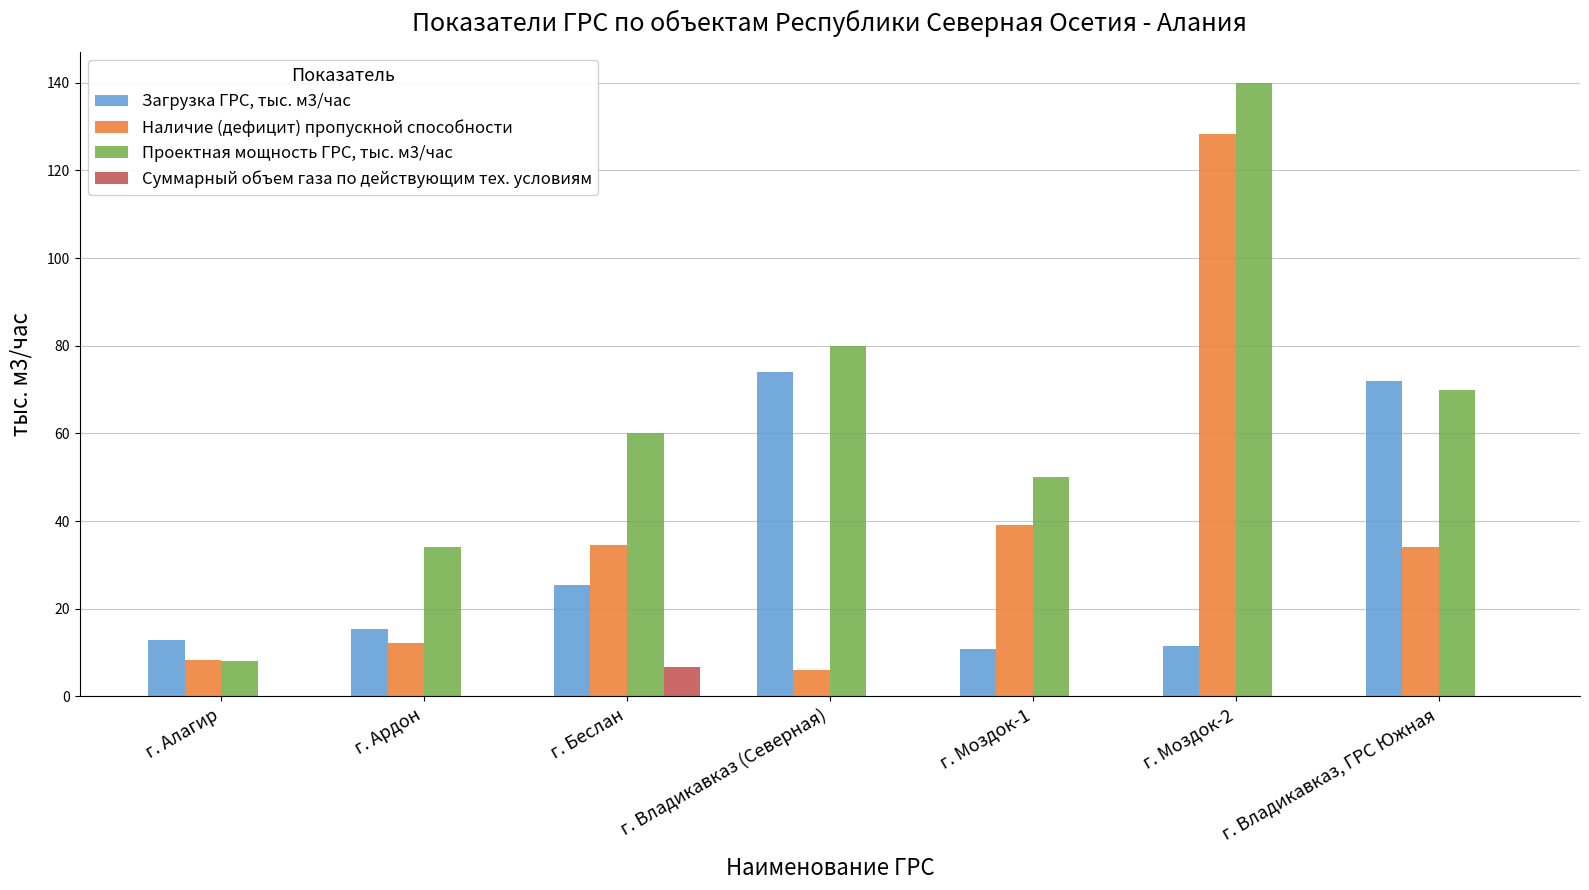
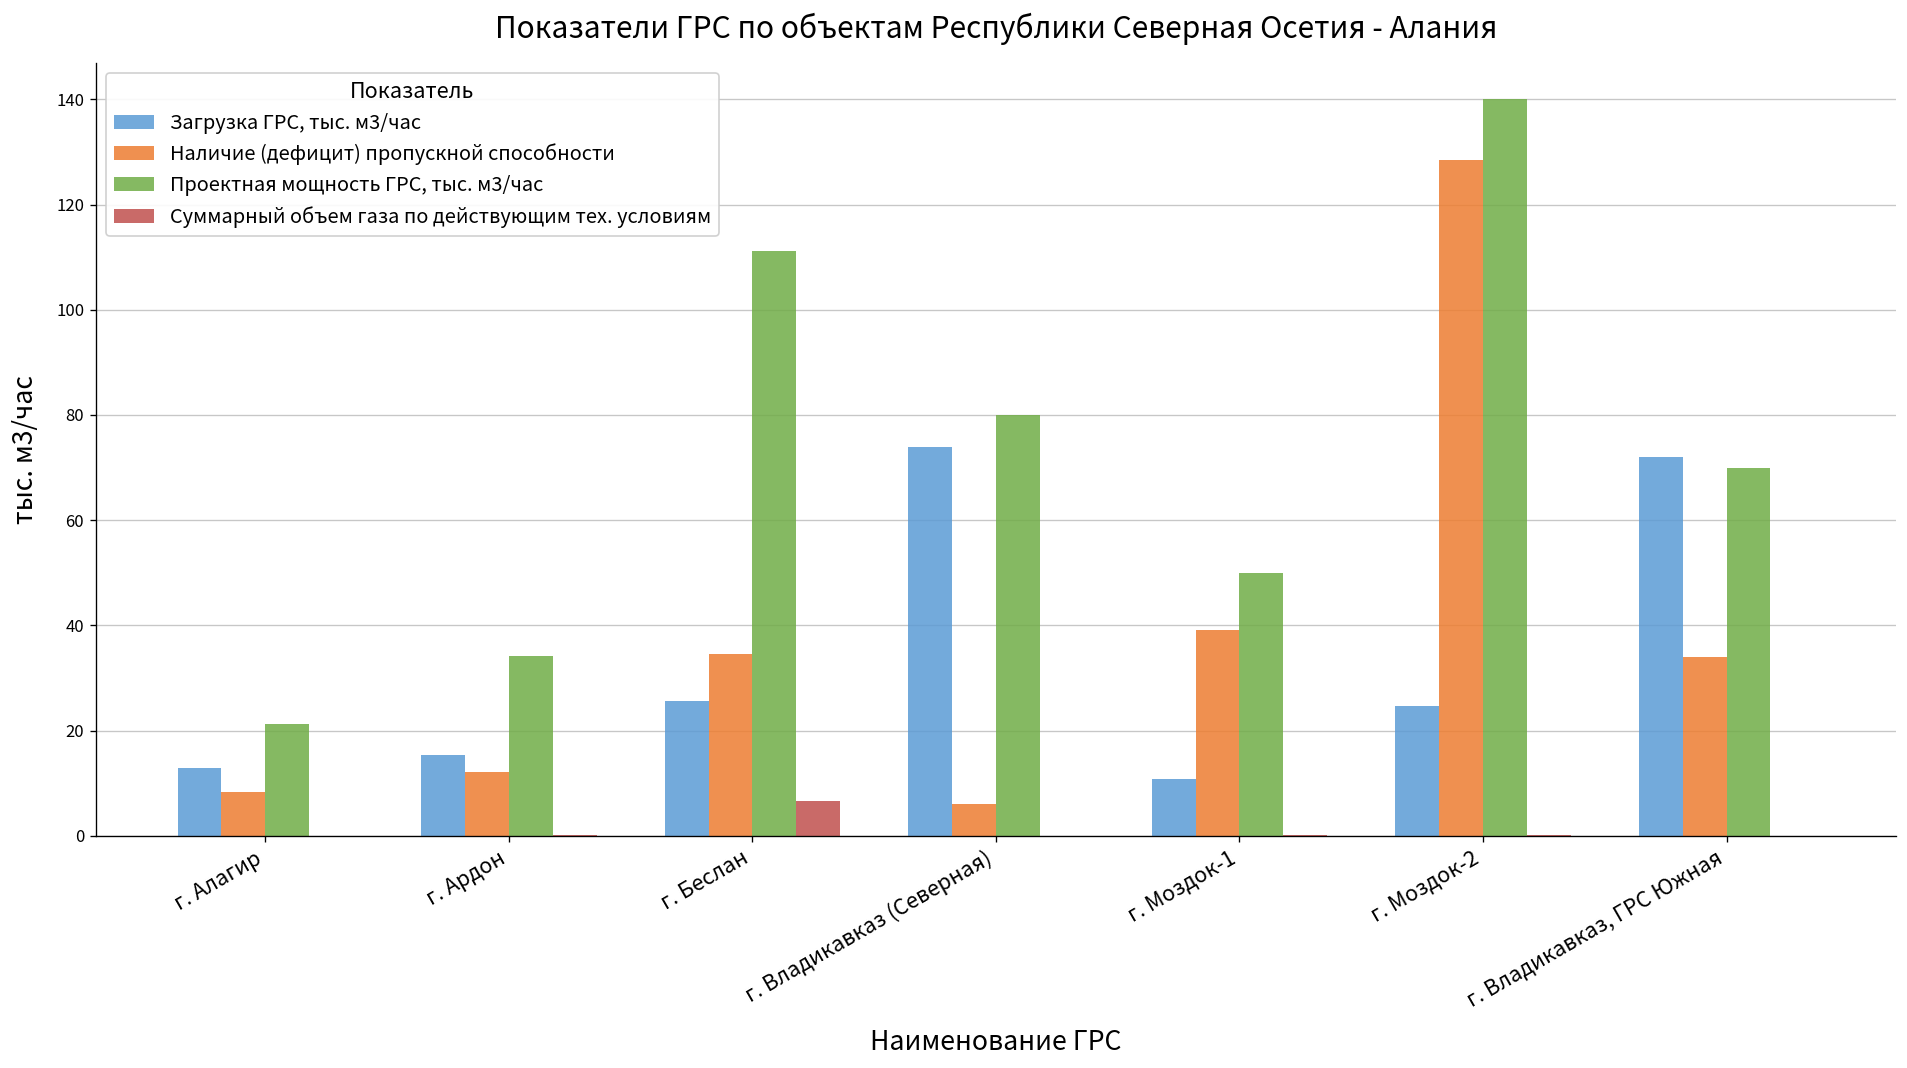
Проектная мощность ГРС, тыс. м3/час, г. Алагир: 8 -> 21
Проектная мощность ГРС, тыс. м3/час, г. Беслан: 60 -> 111
Загрузка ГРС, тыс. м3/час, г. Моздок-2: 11 -> 25
